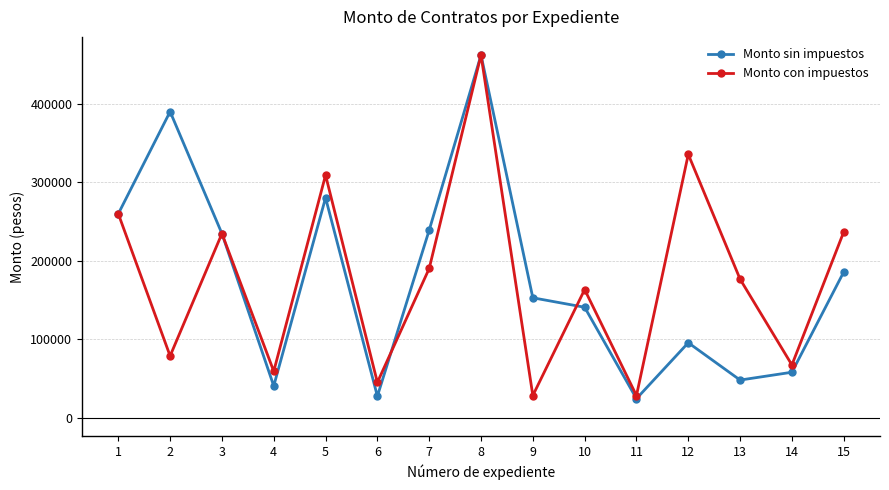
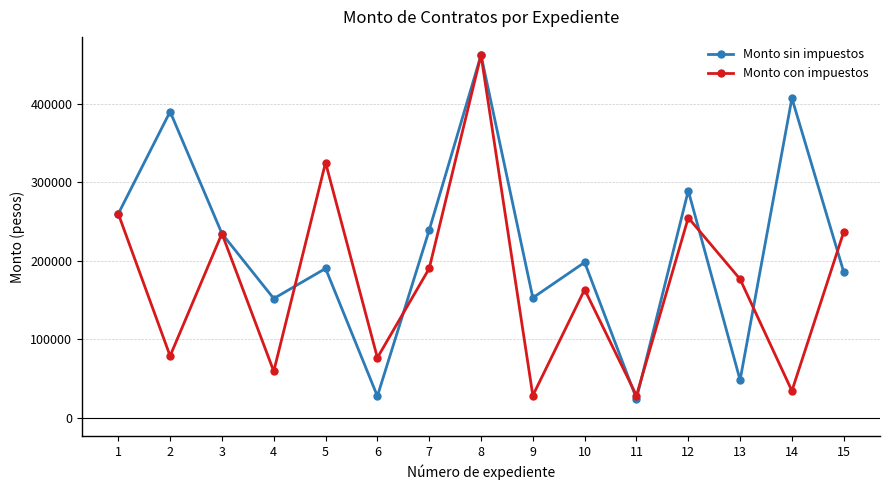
Monto sin impuestos, 4: 40000 -> 150000
Monto sin impuestos, 5: 280000 -> 190000
Monto con impuestos, 5: 310000 -> 330000
Monto con impuestos, 6: 50000 -> 80000
Monto sin impuestos, 10: 140000 -> 200000
Monto sin impuestos, 12: 100000 -> 290000
Monto con impuestos, 12: 340000 -> 260000
Monto sin impuestos, 14: 60000 -> 410000
Monto con impuestos, 14: 70000 -> 30000
